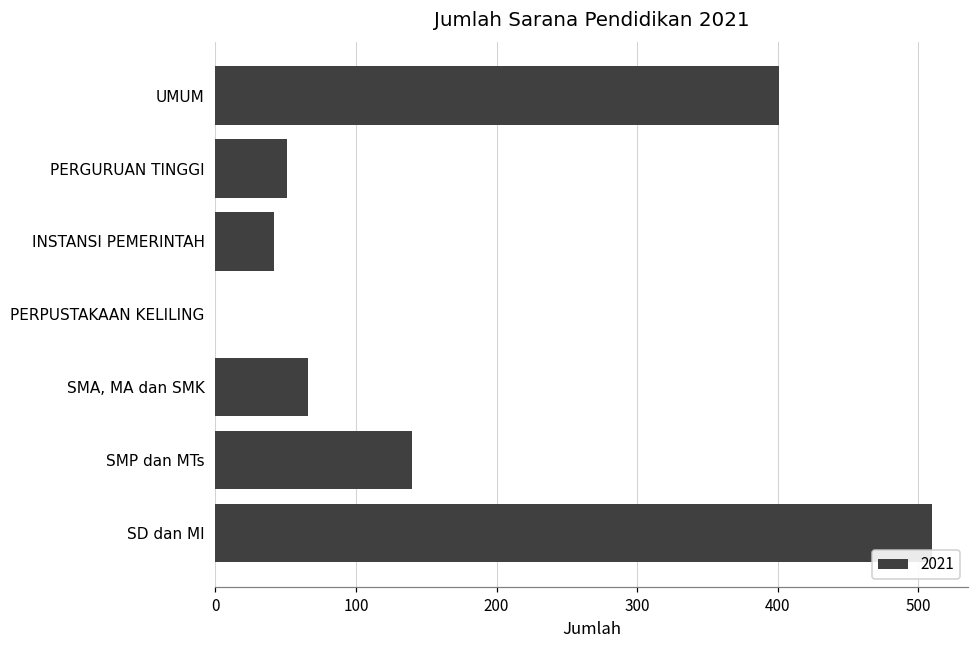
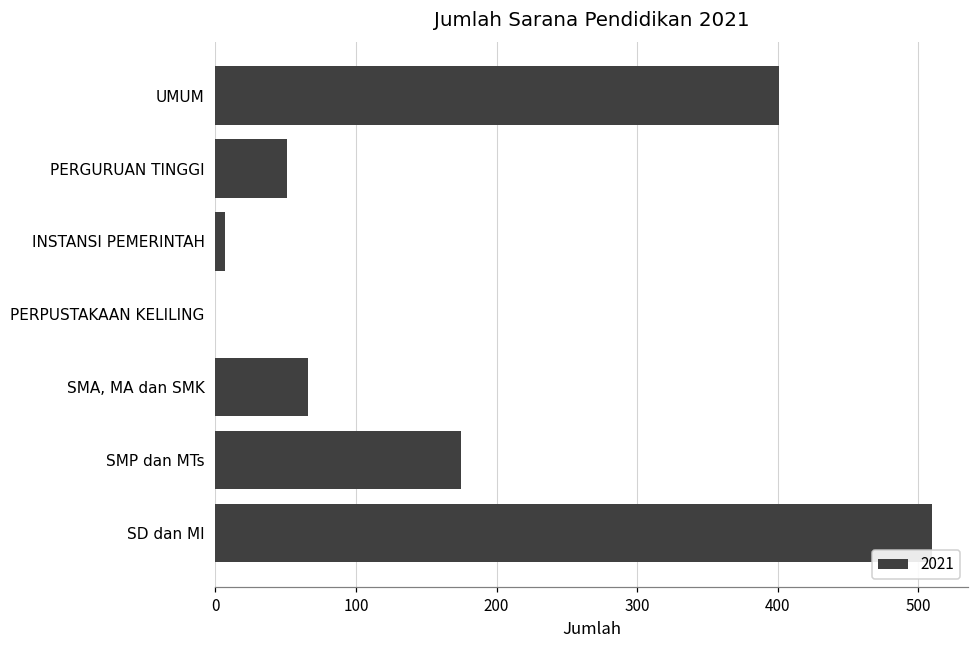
INSTANSI PEMERINTAH: 42 -> 7
SMP dan MTs: 140 -> 175
